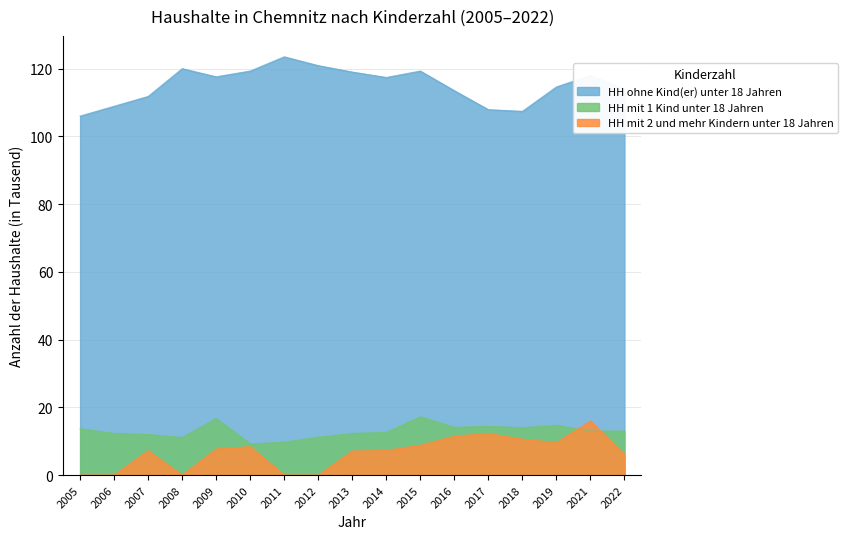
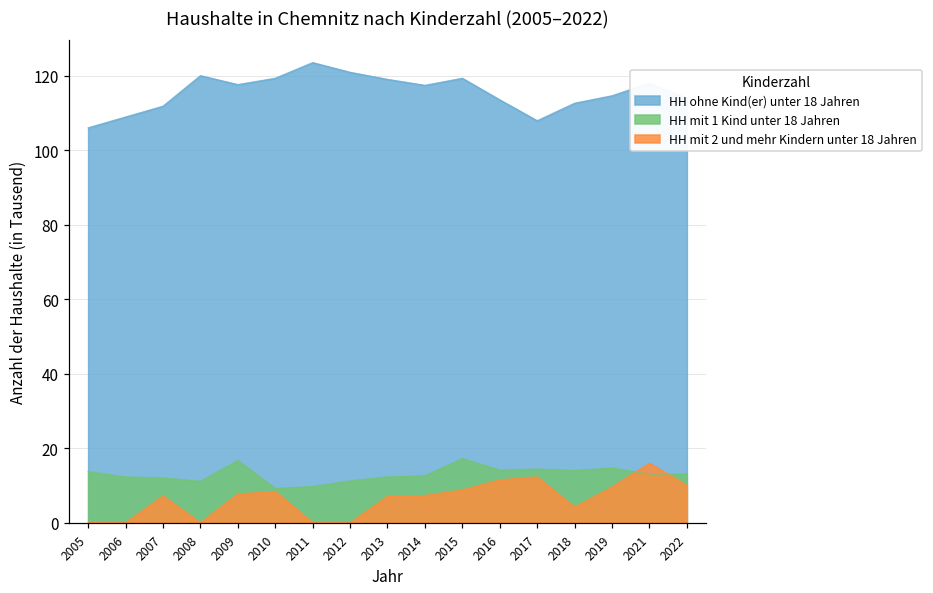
HH ohne Kind(er) unter 18 Jahren, 2018: 107 -> 113
HH mit 2 und mehr Kindern unter 18 Jahren, 2018: 11 -> 4
HH mit 2 und mehr Kindern unter 18 Jahren, 2022: 6 -> 10
